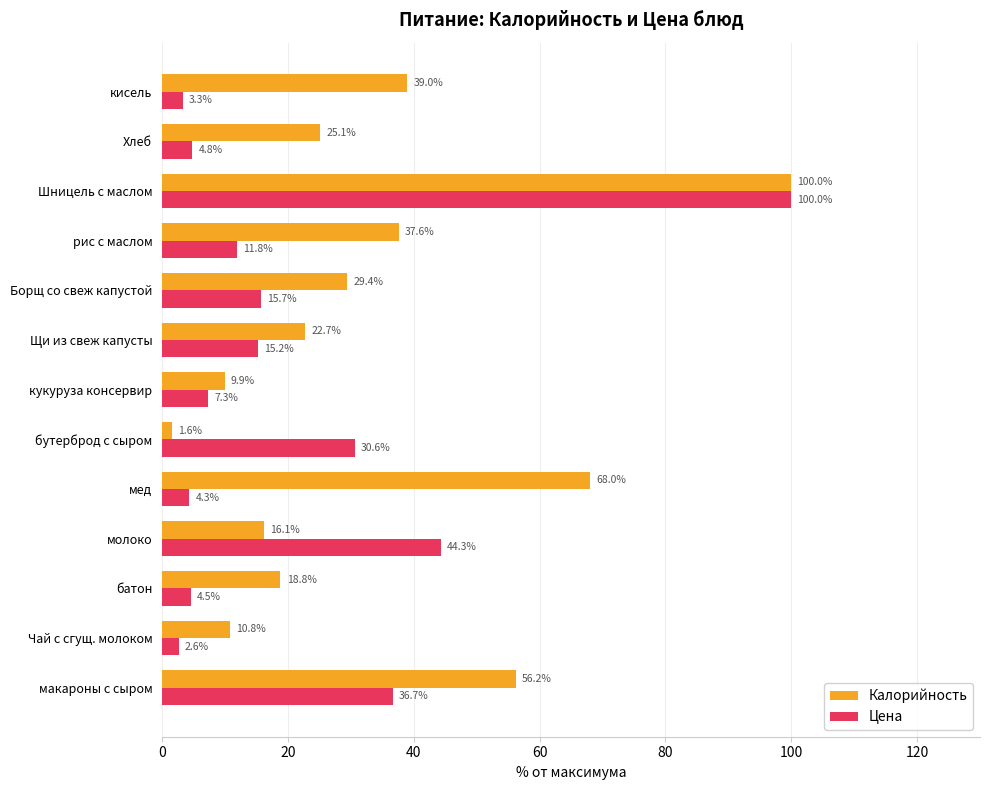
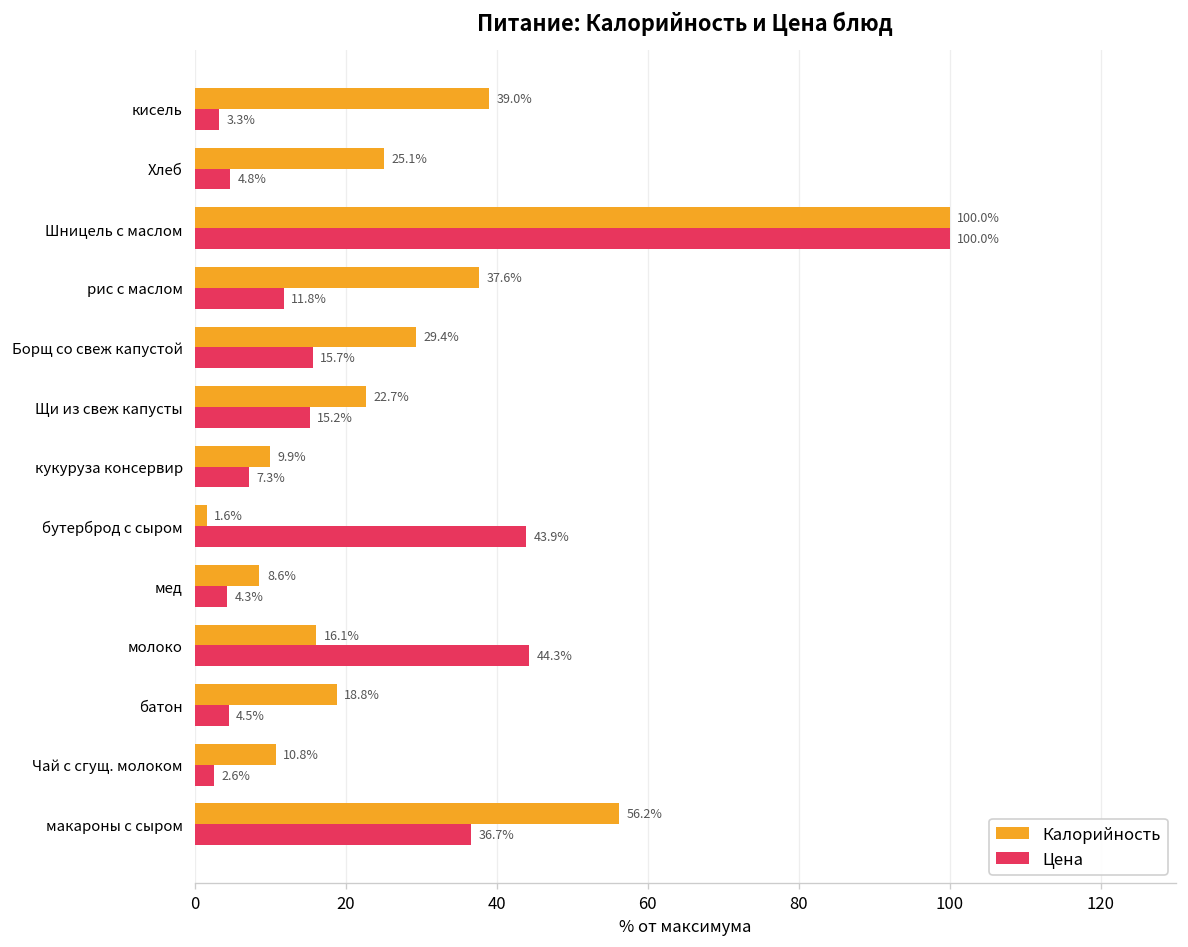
Цена, бутерброд с сыром: 30.6% -> 43.9%
Калорийность, мед: 68.0% -> 8.6%
